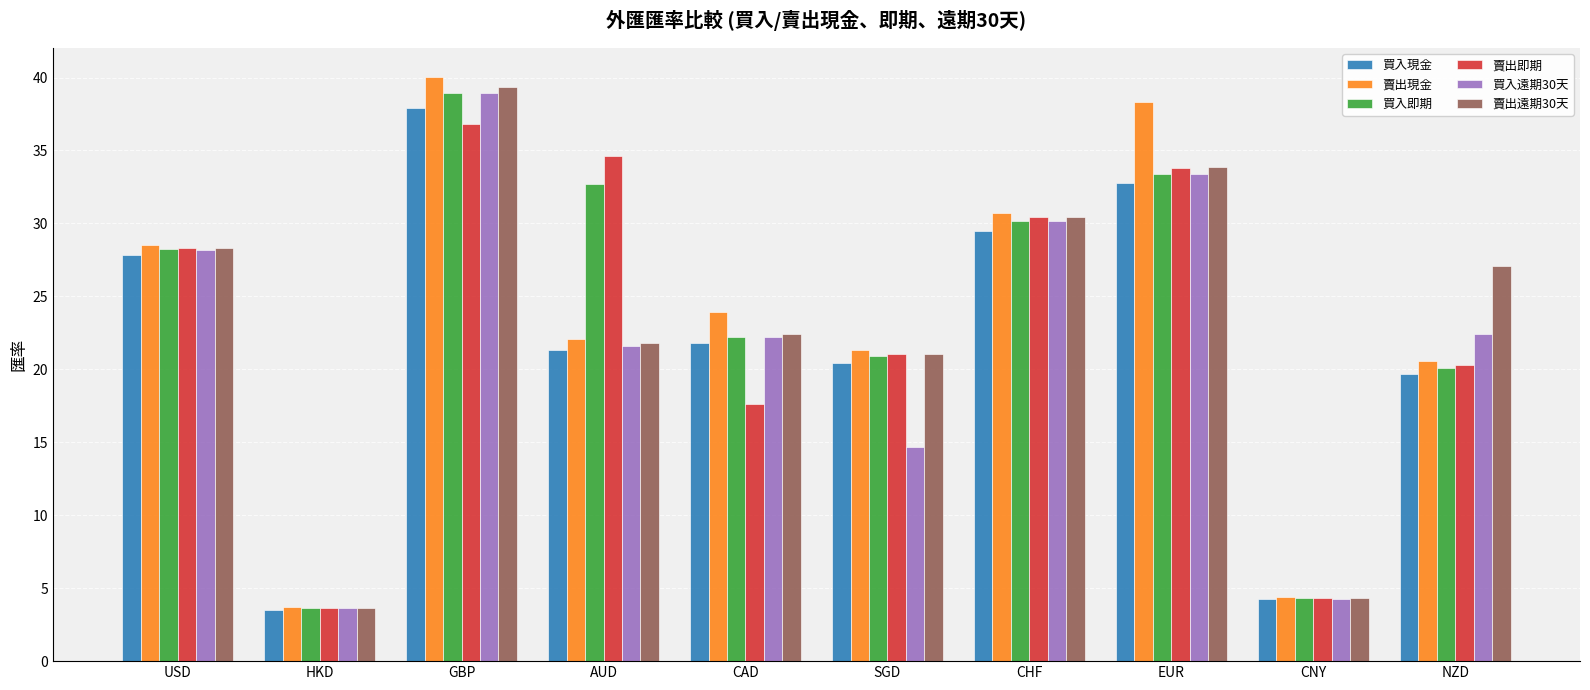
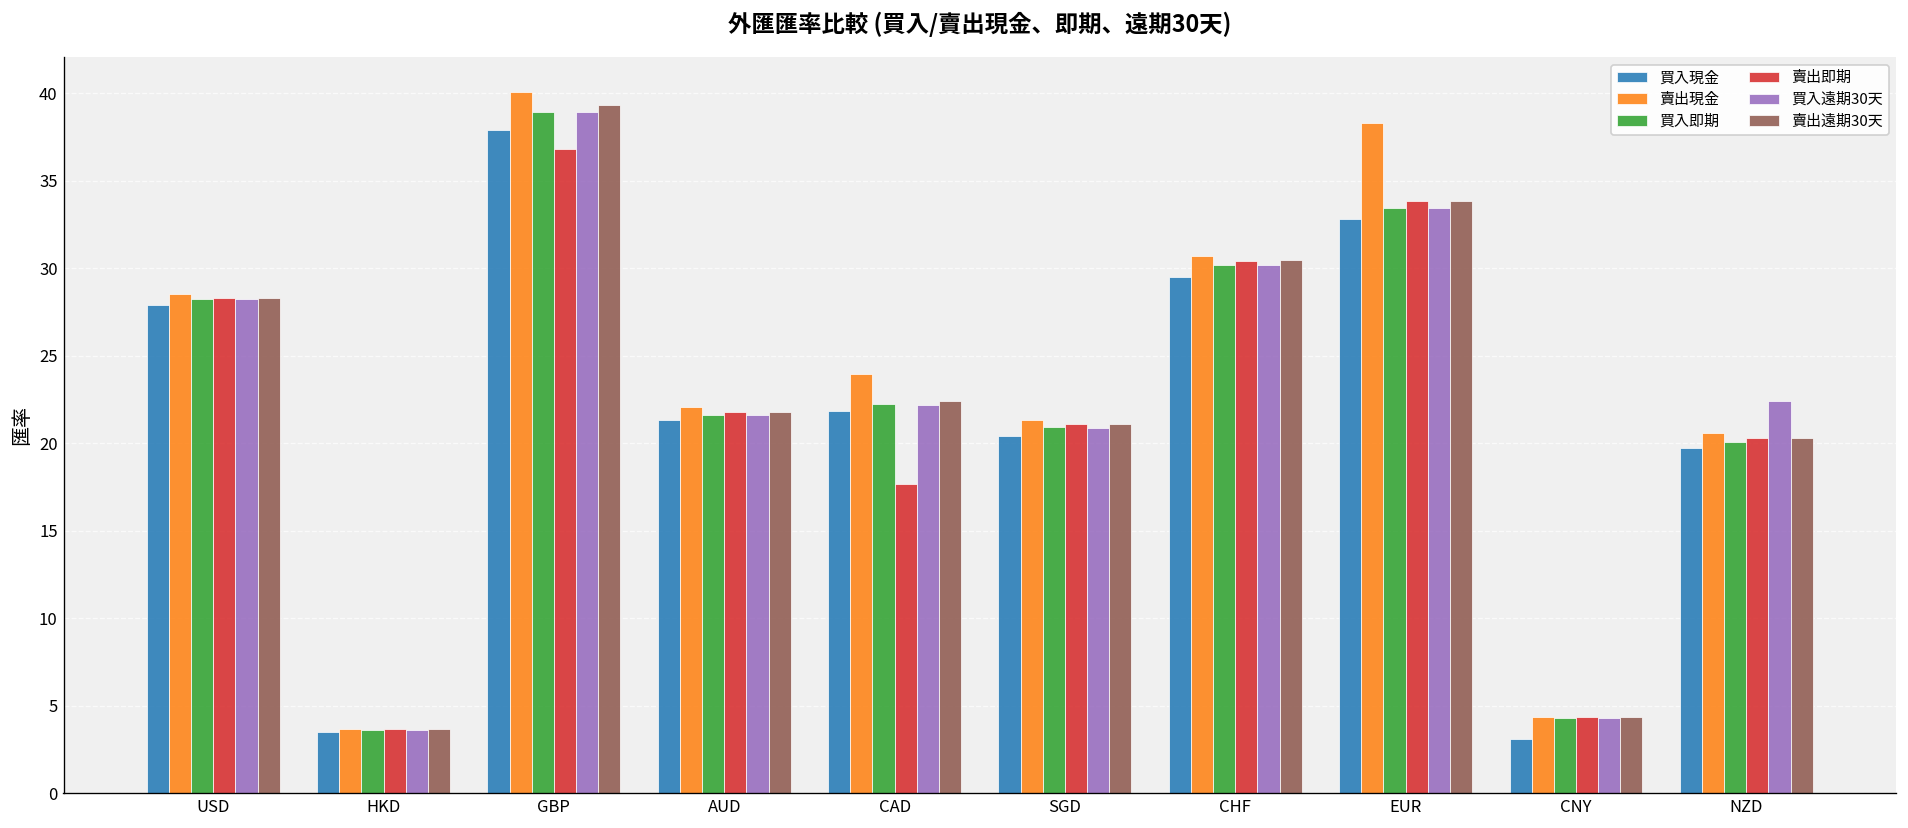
買入即期, AUD: 32.7 -> 21.6
賣出即期, AUD: 34.6 -> 21.8
買入遠期30天, SGD: 14.7 -> 20.9
買入現金, CNY: 4.2 -> 3.1
賣出遠期30天, NZD: 27.1 -> 20.3
